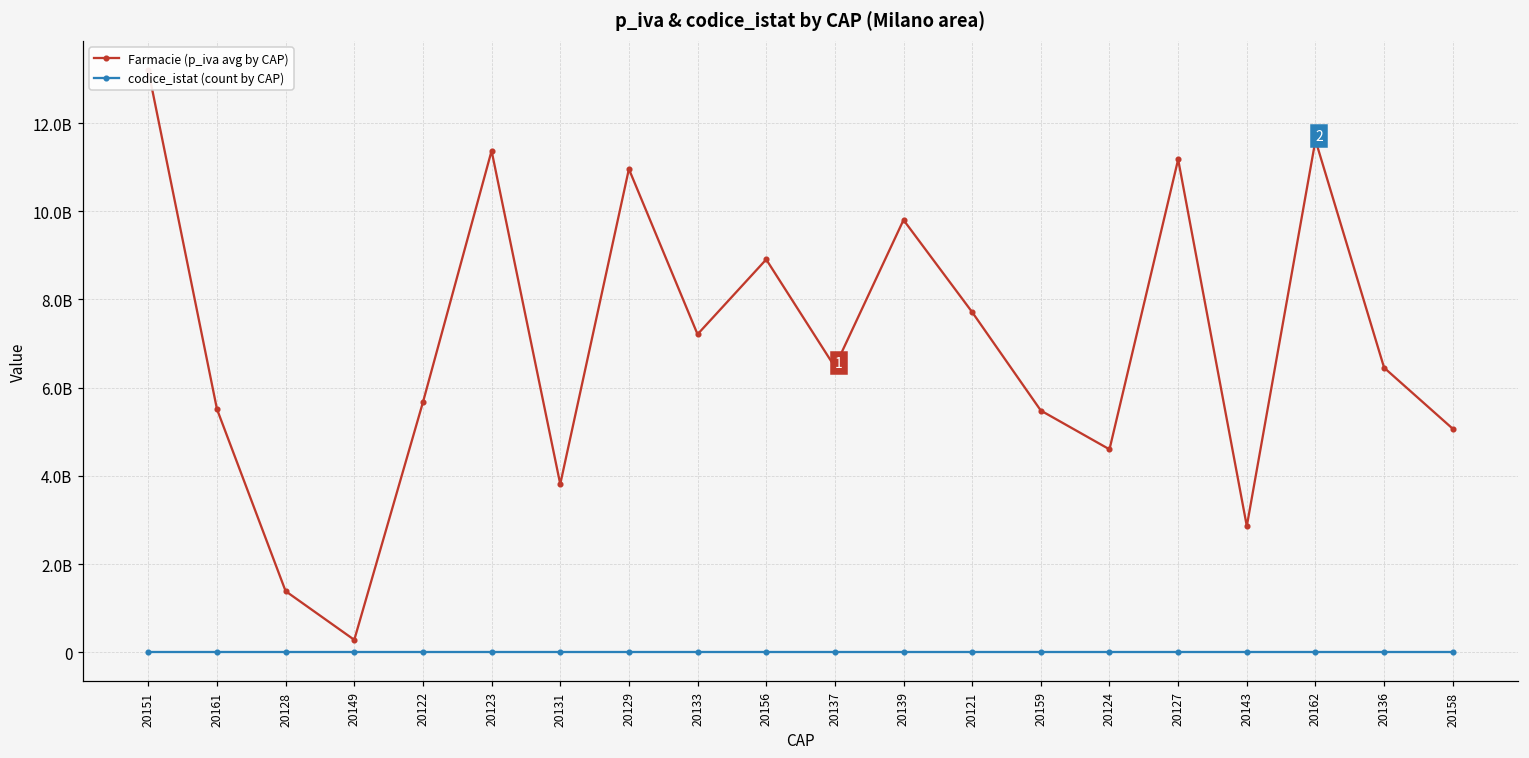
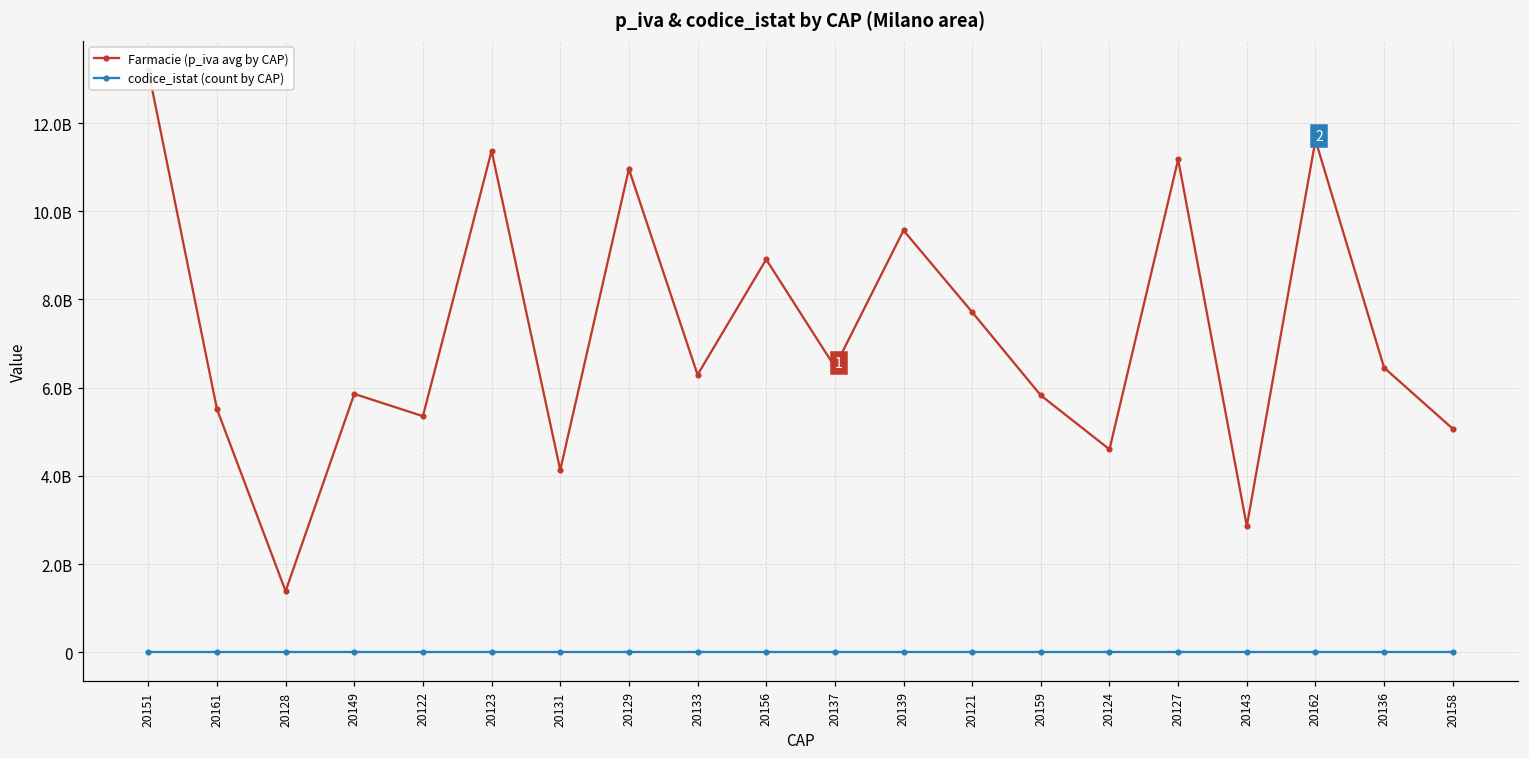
Farmacie (p_iva avg by CAP), 20149: 300000000 -> 5900000000
Farmacie (p_iva avg by CAP), 20122: 5700000000 -> 5400000000
Farmacie (p_iva avg by CAP), 20131: 3800000000 -> 4100000000
Farmacie (p_iva avg by CAP), 20133: 7200000000 -> 6300000000
Farmacie (p_iva avg by CAP), 20139: 9800000000 -> 9600000000
Farmacie (p_iva avg by CAP), 20159: 5500000000 -> 5800000000
